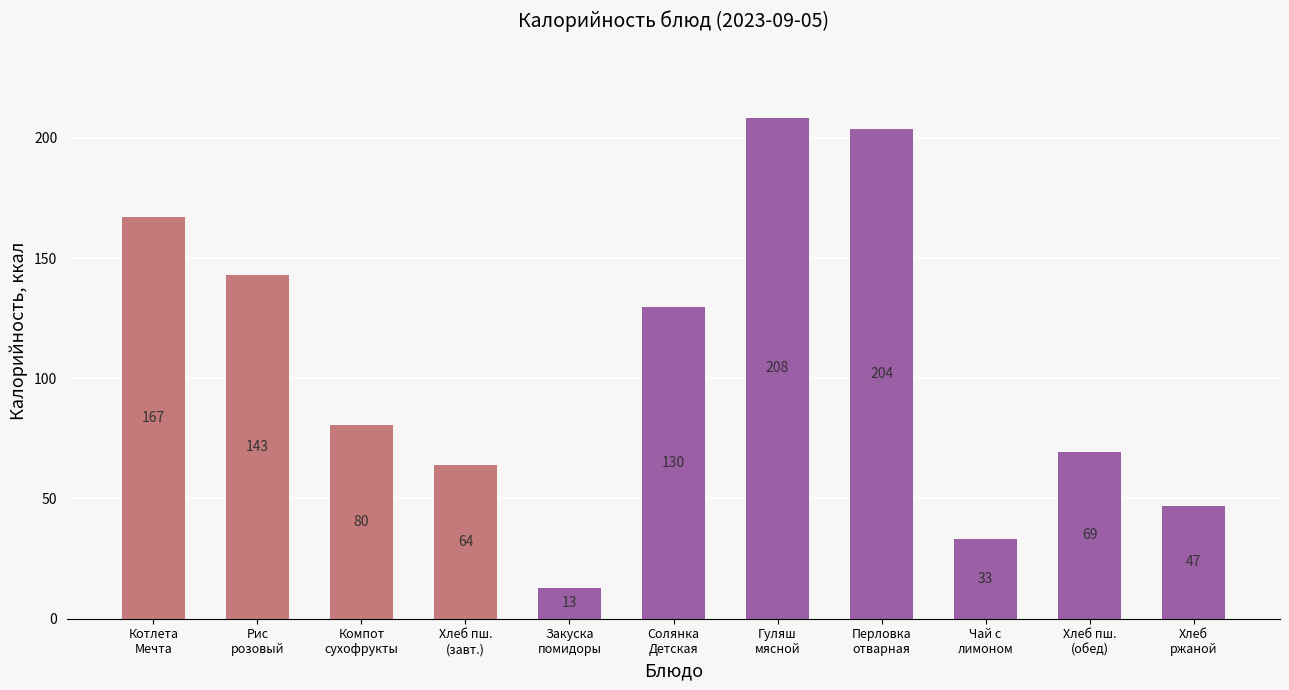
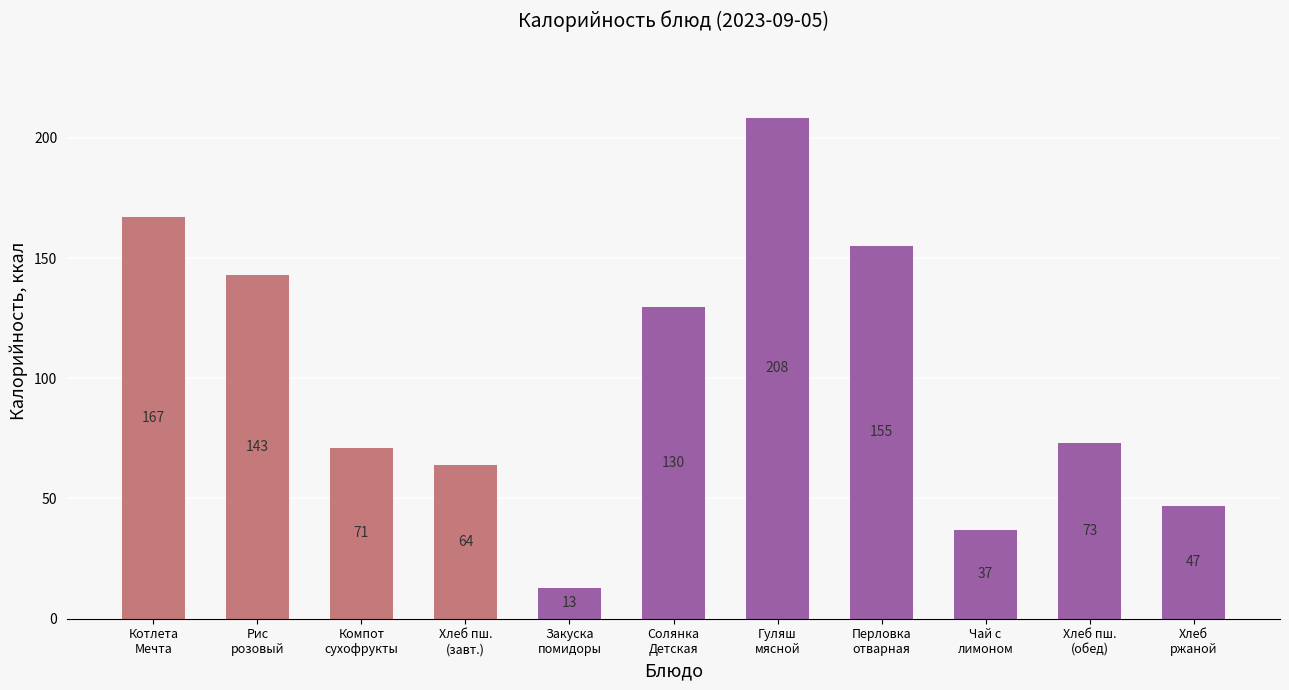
Компот сухофрукты: 80 -> 71
Перловка отварная: 204 -> 155
Чай с лимоном: 33 -> 37
Хлеб пш. (обед): 69 -> 73
